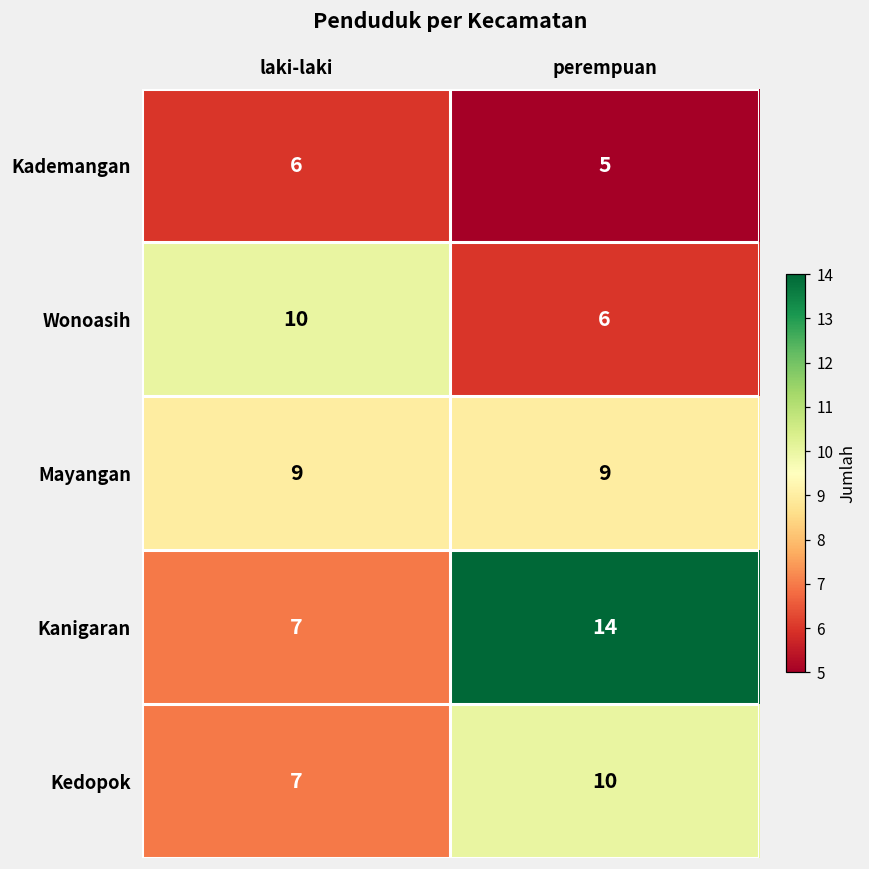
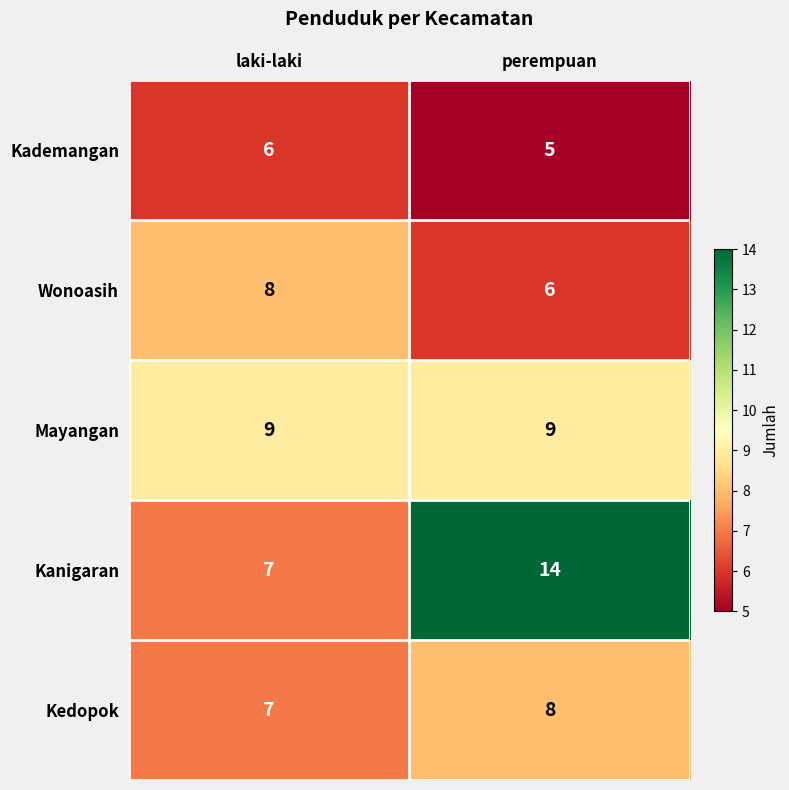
Wonoasih, laki-laki: 10 -> 8
Kedopok, perempuan: 10 -> 8
